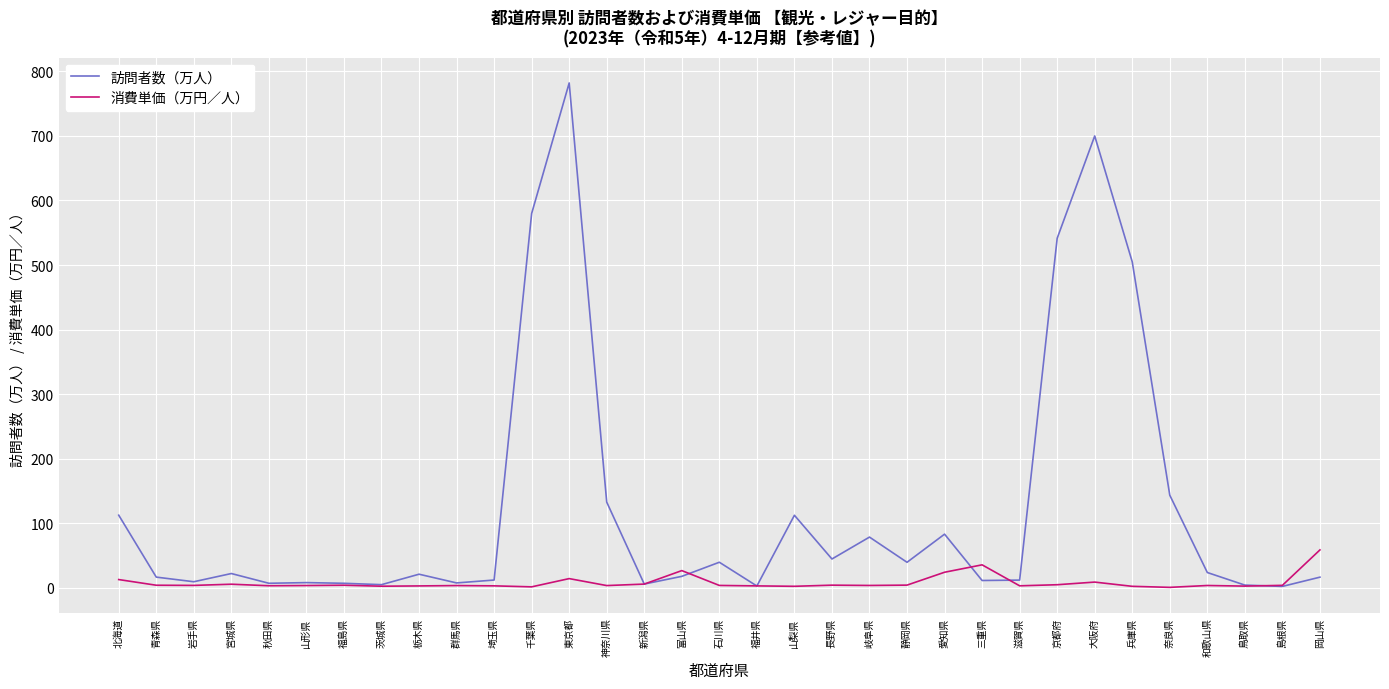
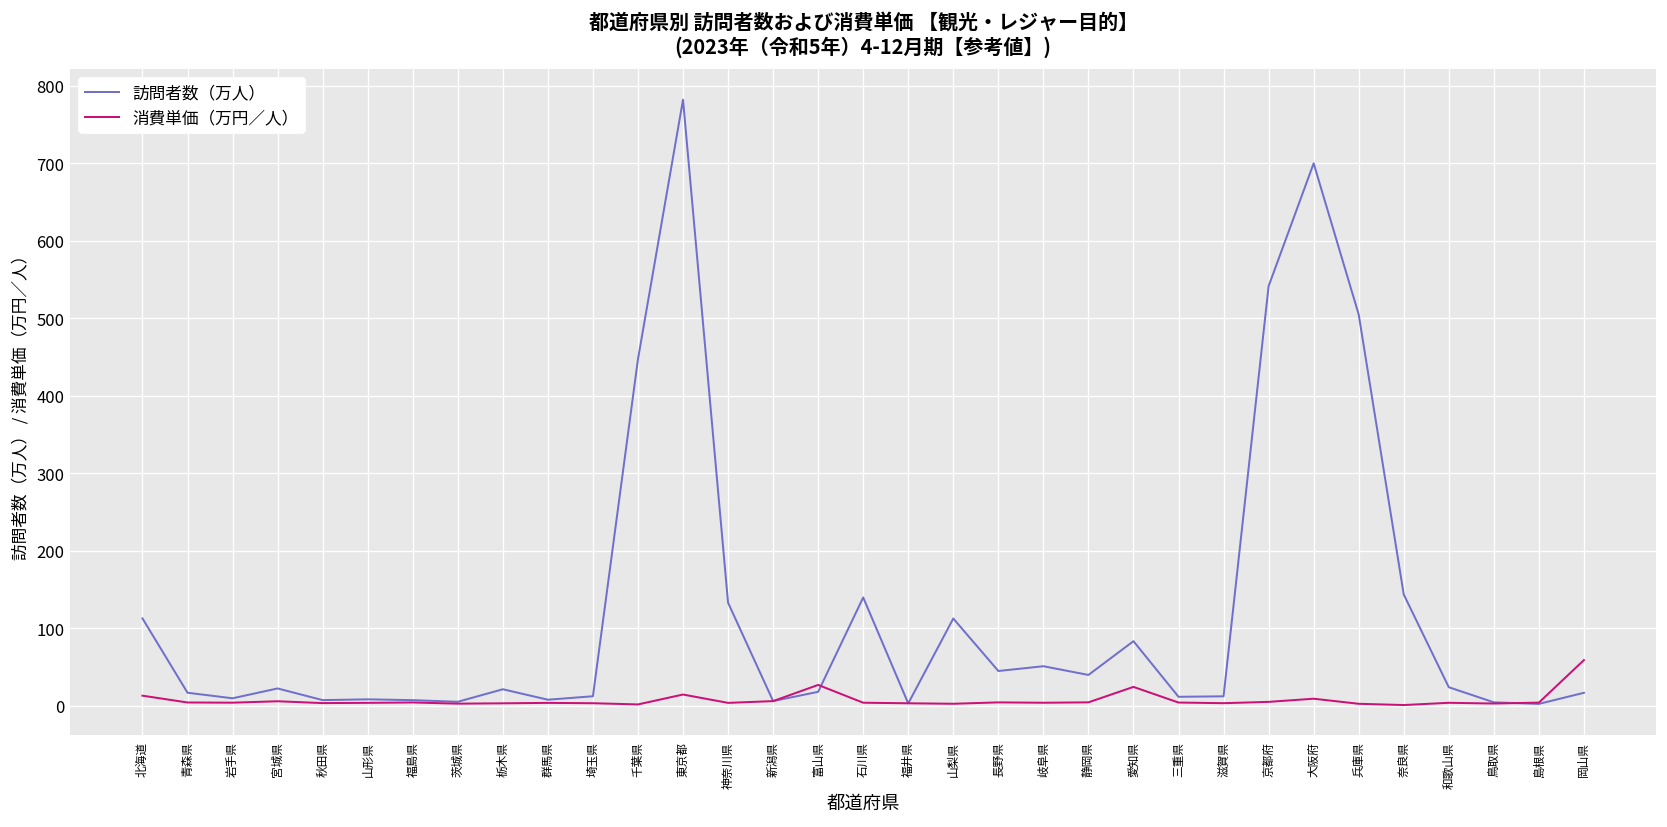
訪問者数（万人）, 千葉県: 580 -> 450
訪問者数（万人）, 石川県: 40 -> 140
訪問者数（万人）, 岐阜県: 80 -> 50
消費単価（万円／人）, 三重県: 40 -> 0
